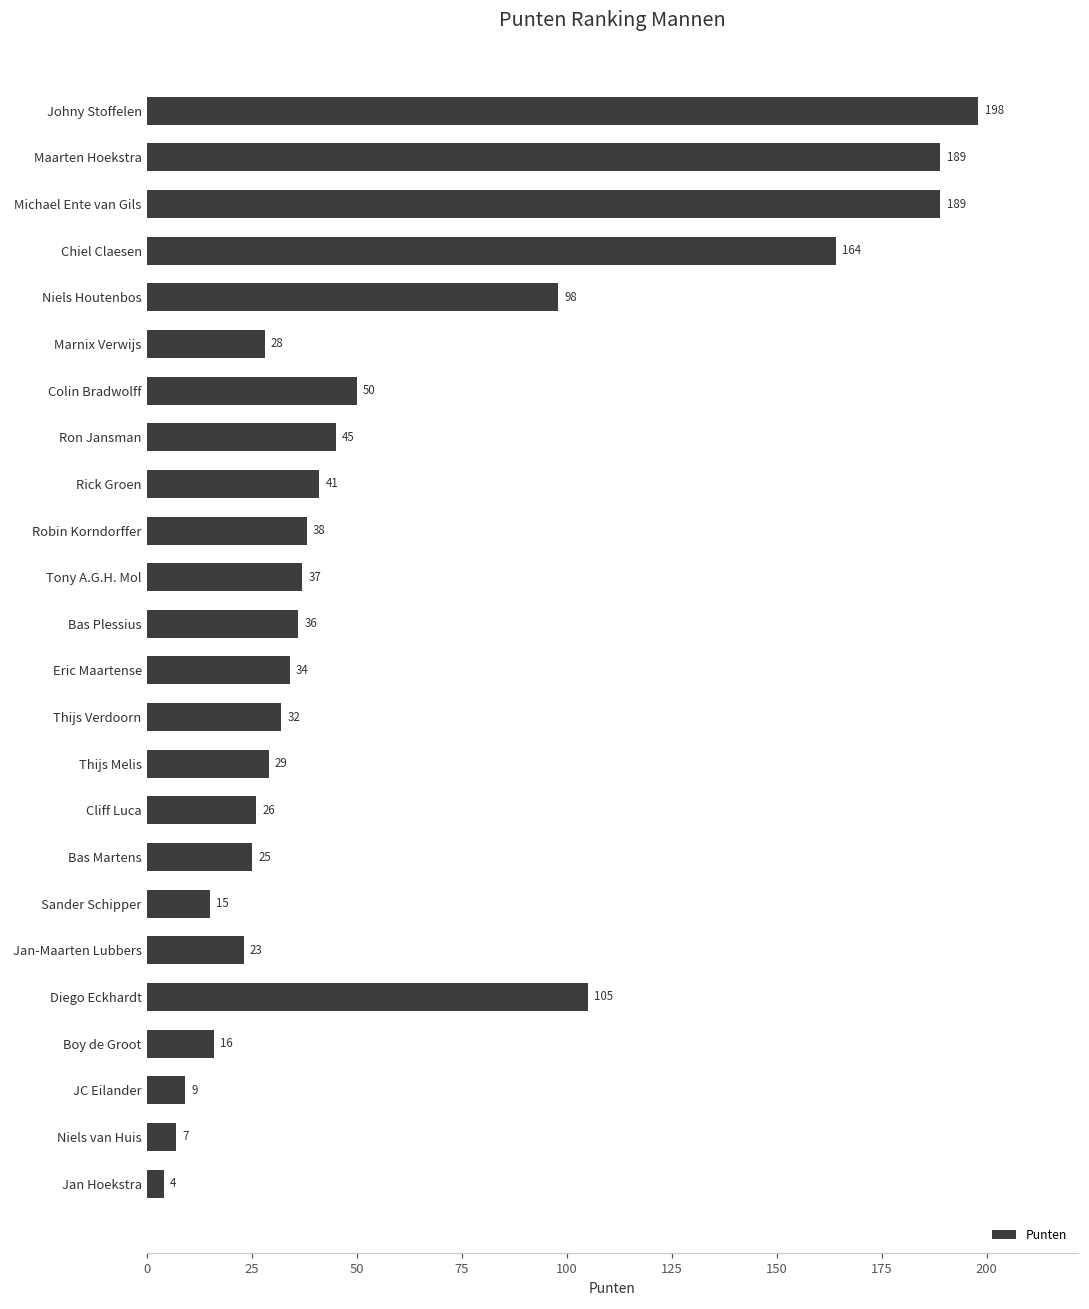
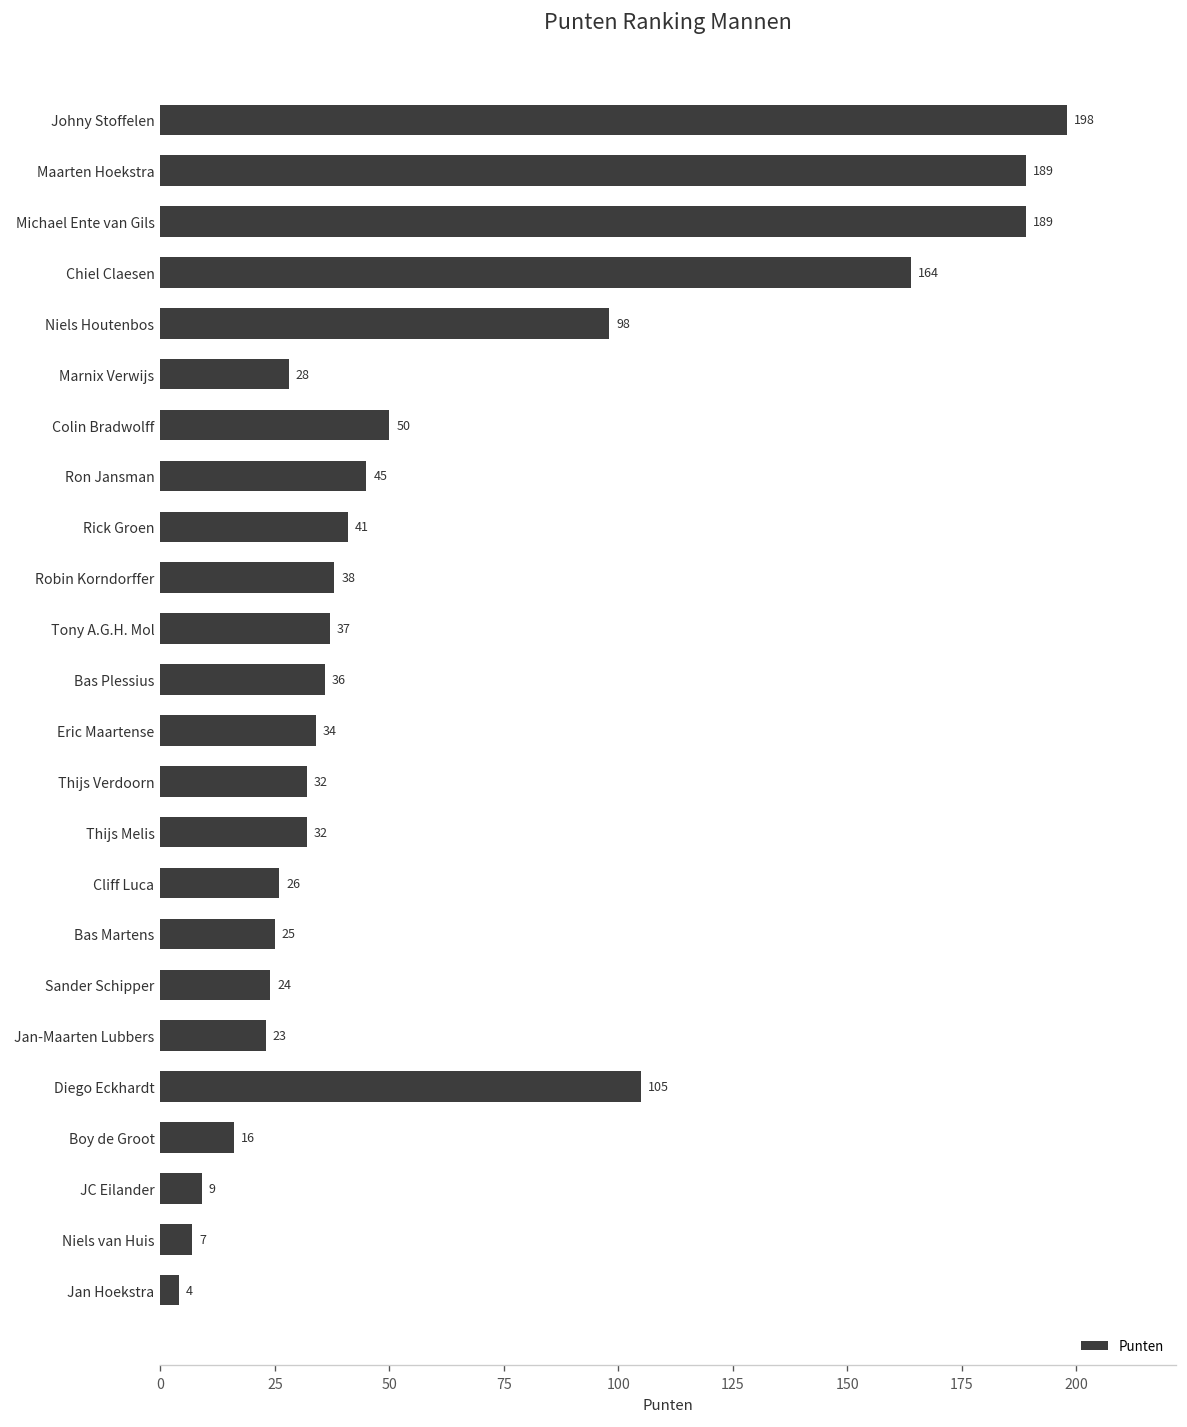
Thijs Melis: 29 -> 32
Sander Schipper: 15 -> 24
